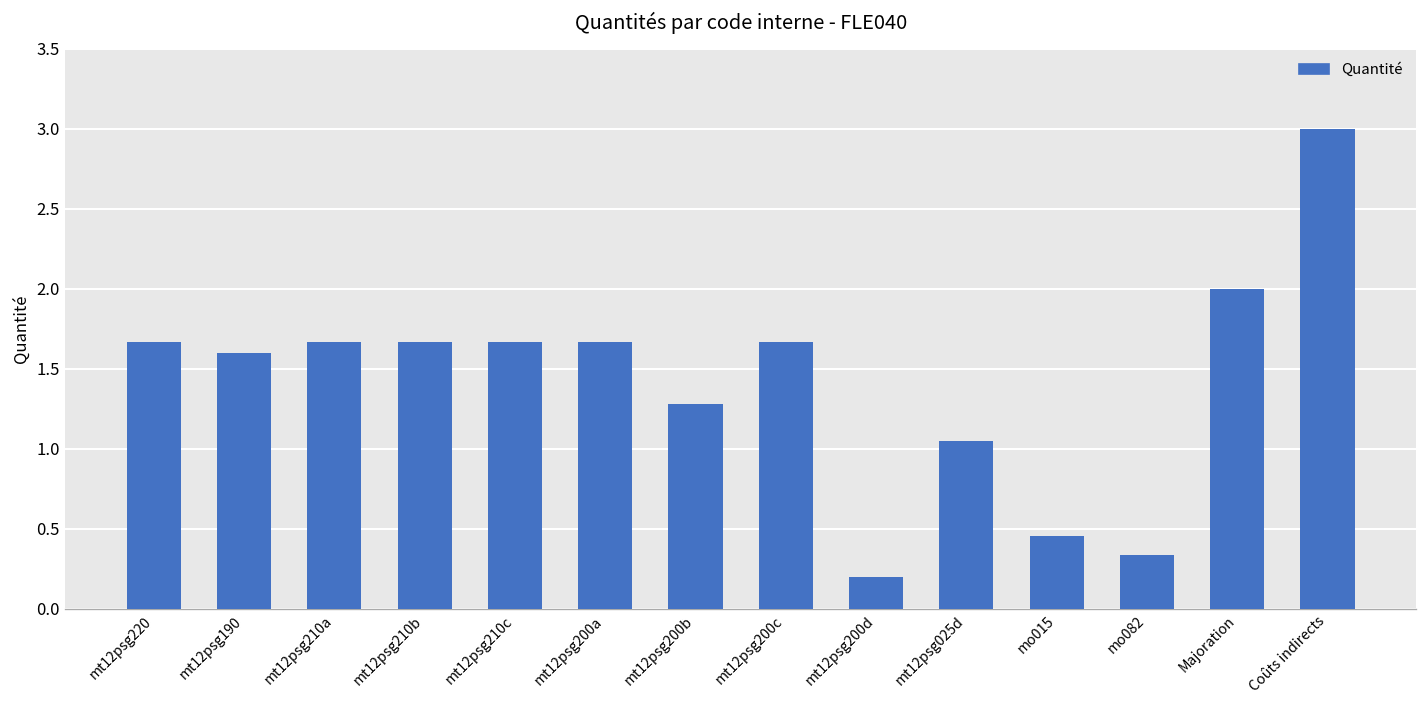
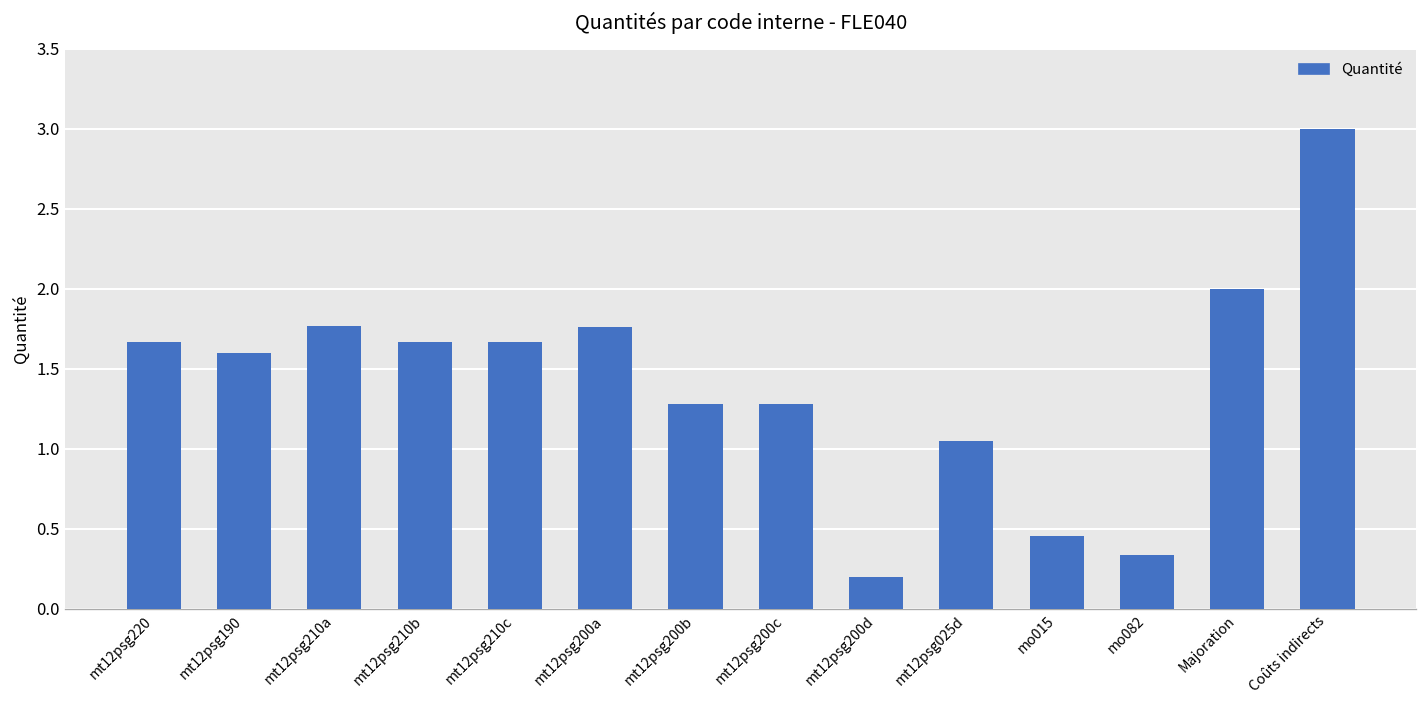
mt12psg210a: 1.67 -> 1.77
mt12psg200a: 1.67 -> 1.76
mt12psg200c: 1.67 -> 1.28
